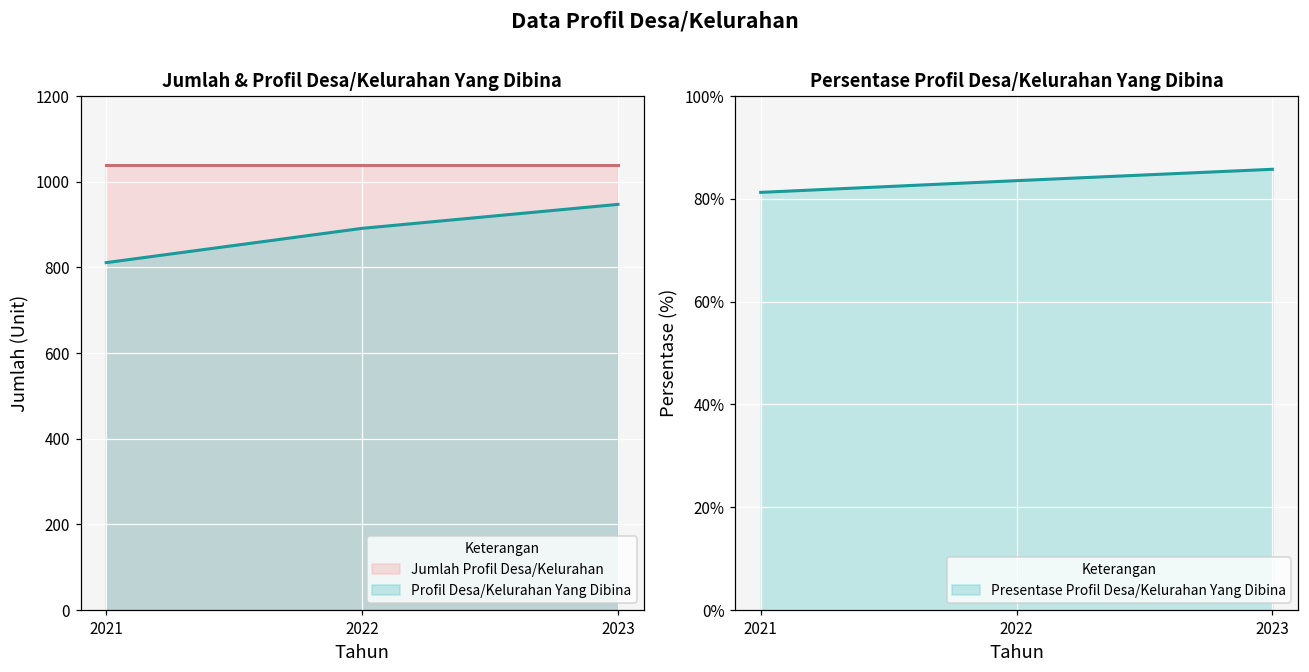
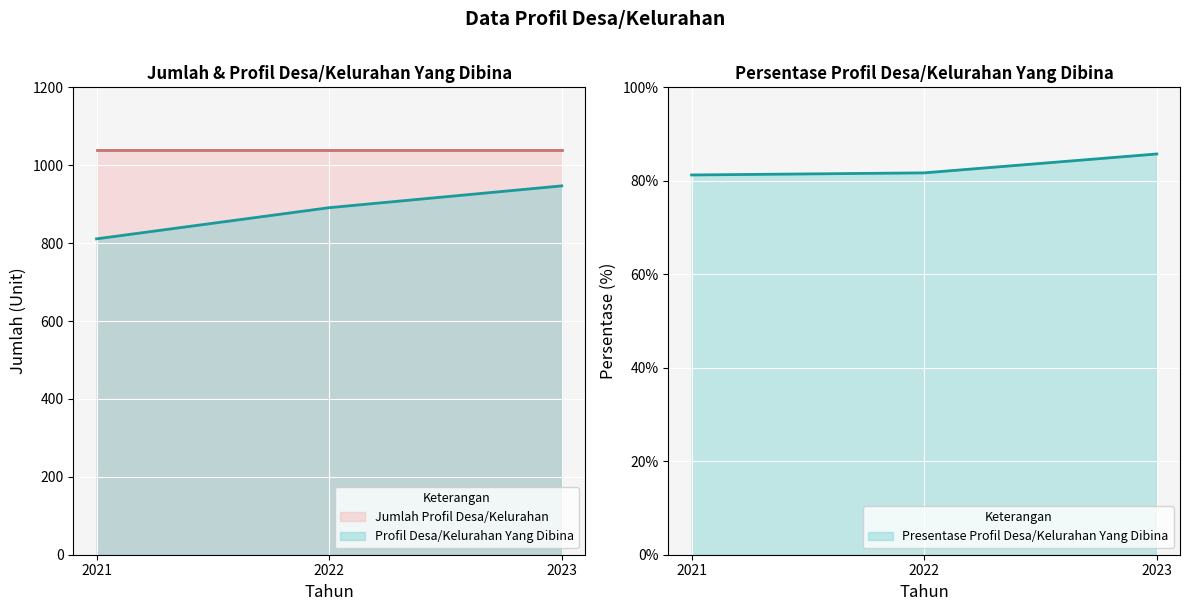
Persentase Profil Desa/Kelurahan Yang Dibina, 2022: 84% -> 82%
